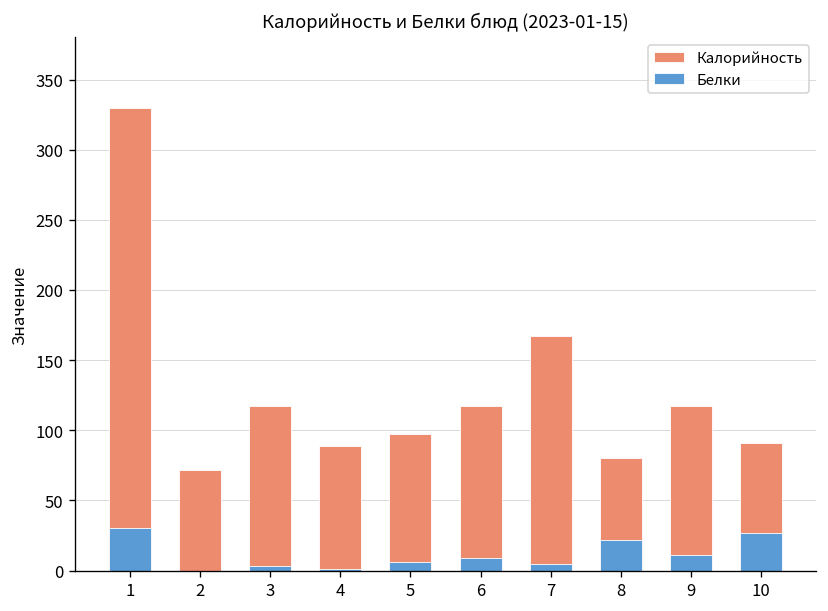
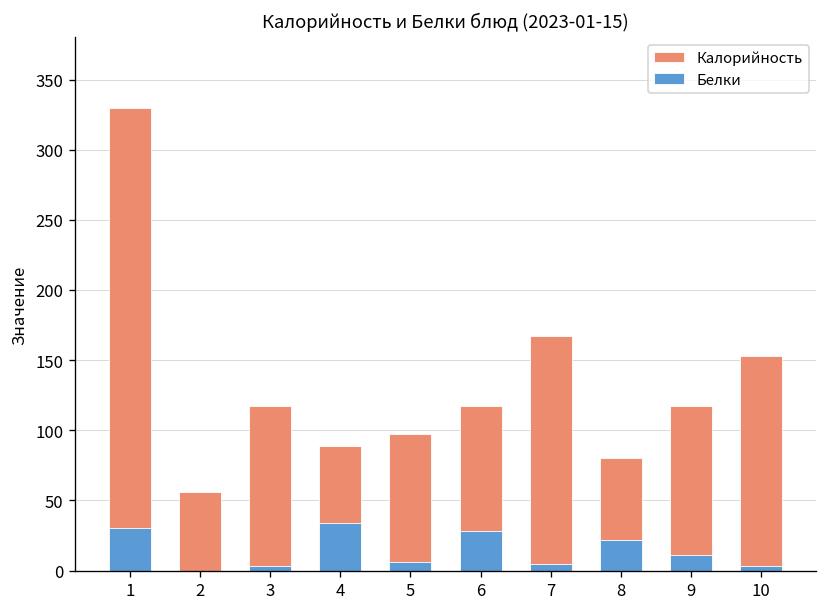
Калорийность, 2: 72 -> 56
Белки, 4: 1 -> 34
Белки, 6: 9 -> 28
Калорийность, 10: 91 -> 153
Белки, 10: 27 -> 3
